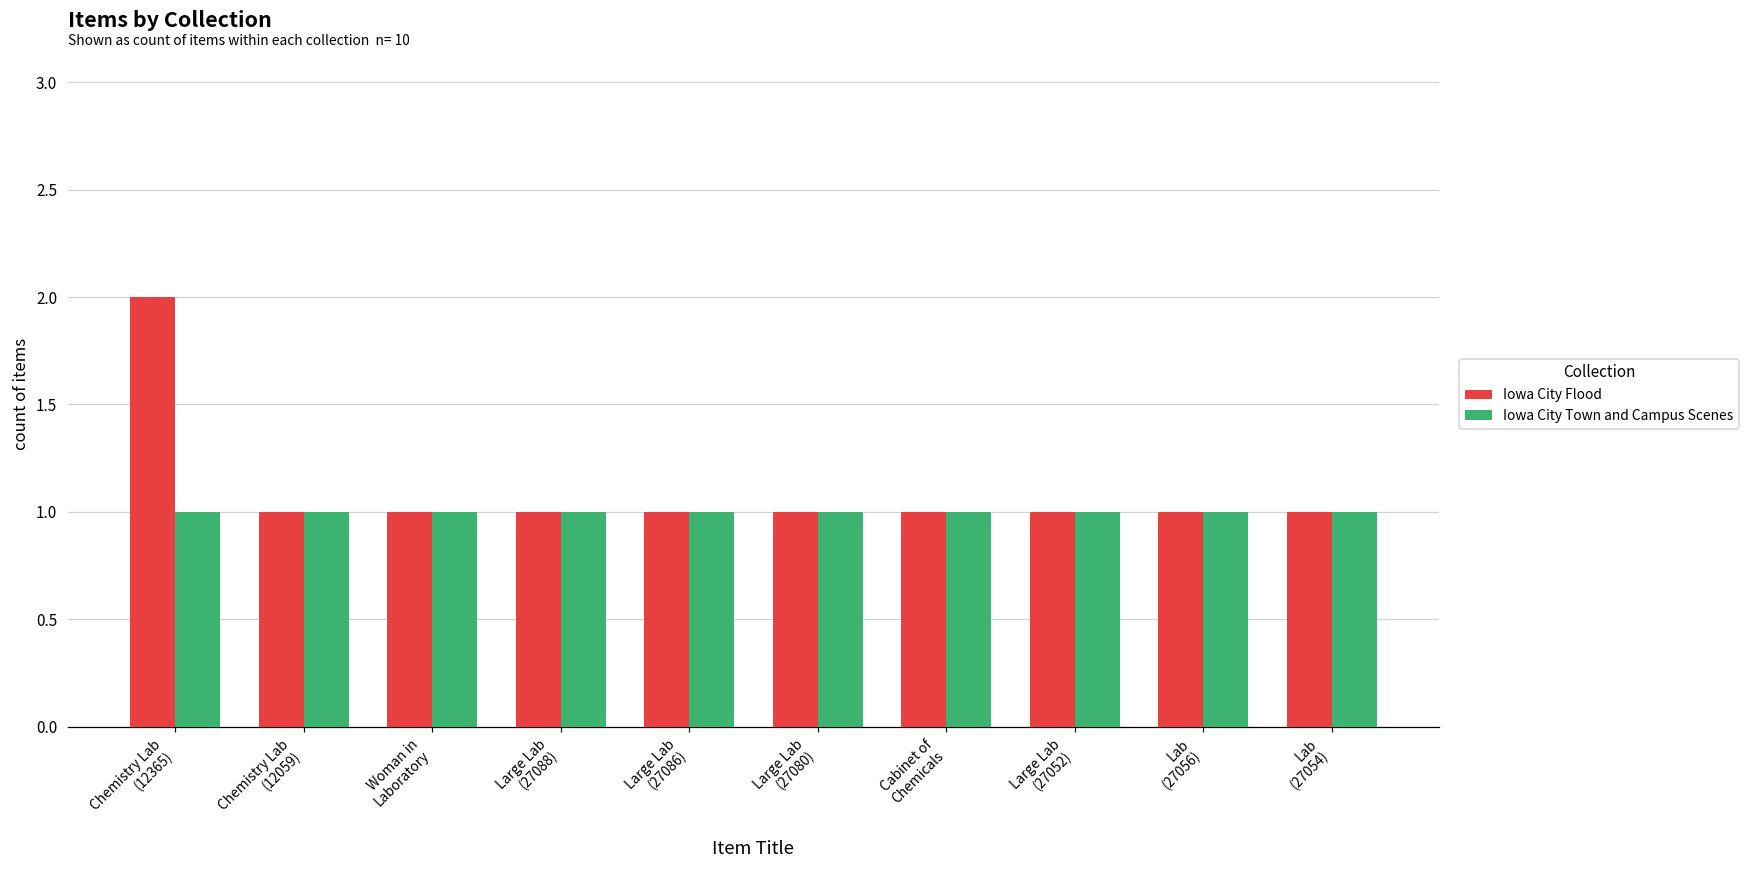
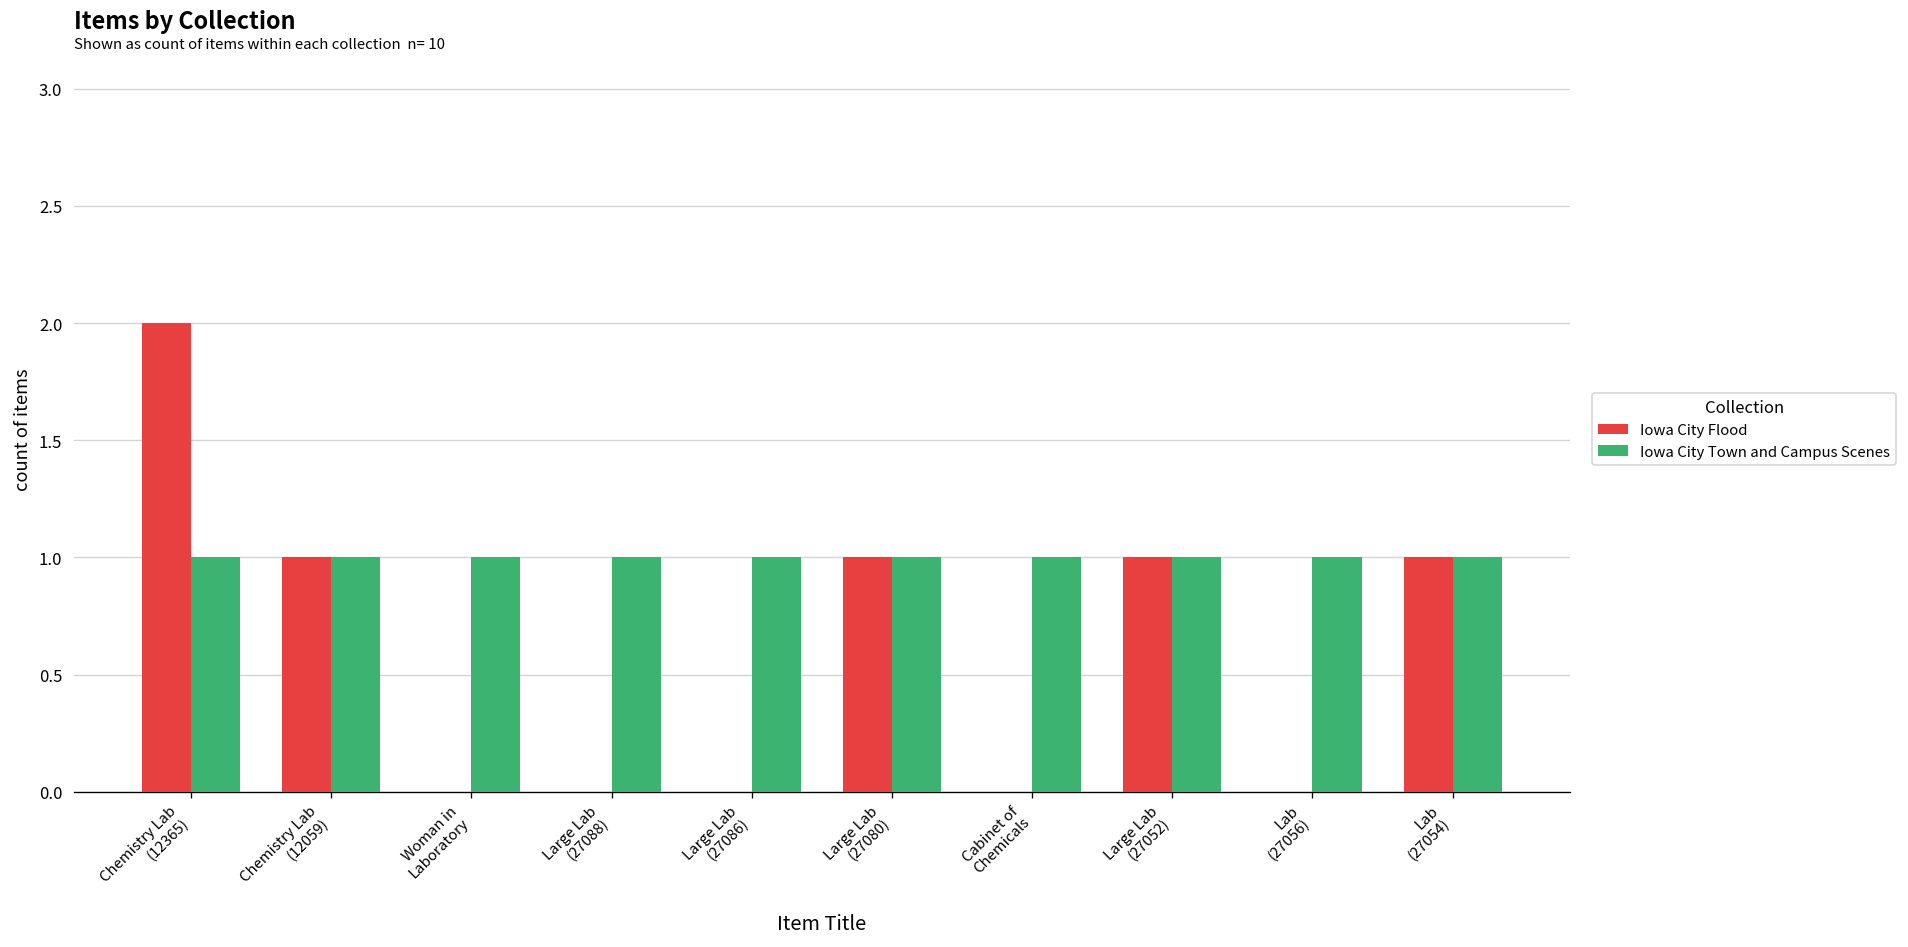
Iowa City Flood, Woman in Laboratory: 1 -> 0
Iowa City Flood, Large Lab (27088): 1 -> 0
Iowa City Flood, Large Lab (27086): 1 -> 0
Iowa City Flood, Cabinet of Chemicals: 1 -> 0
Iowa City Flood, Lab (27056): 1 -> 0
